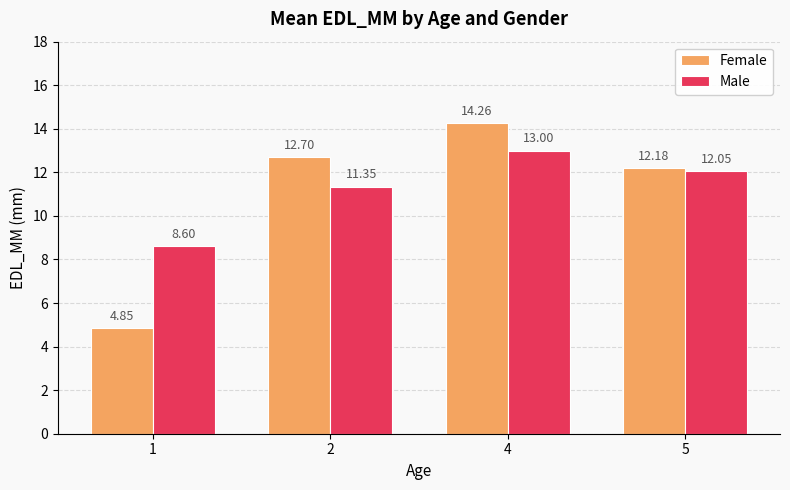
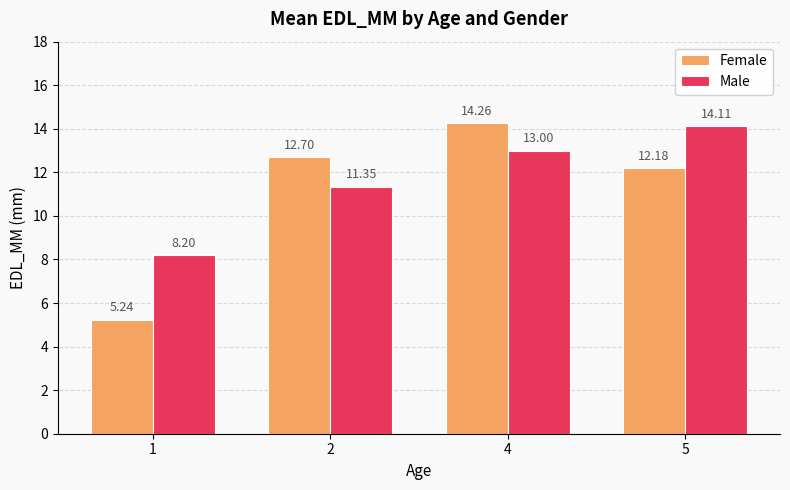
Female, 1: 4.85 -> 5.24
Male, 1: 8.60 -> 8.20
Male, 5: 12.05 -> 14.11
